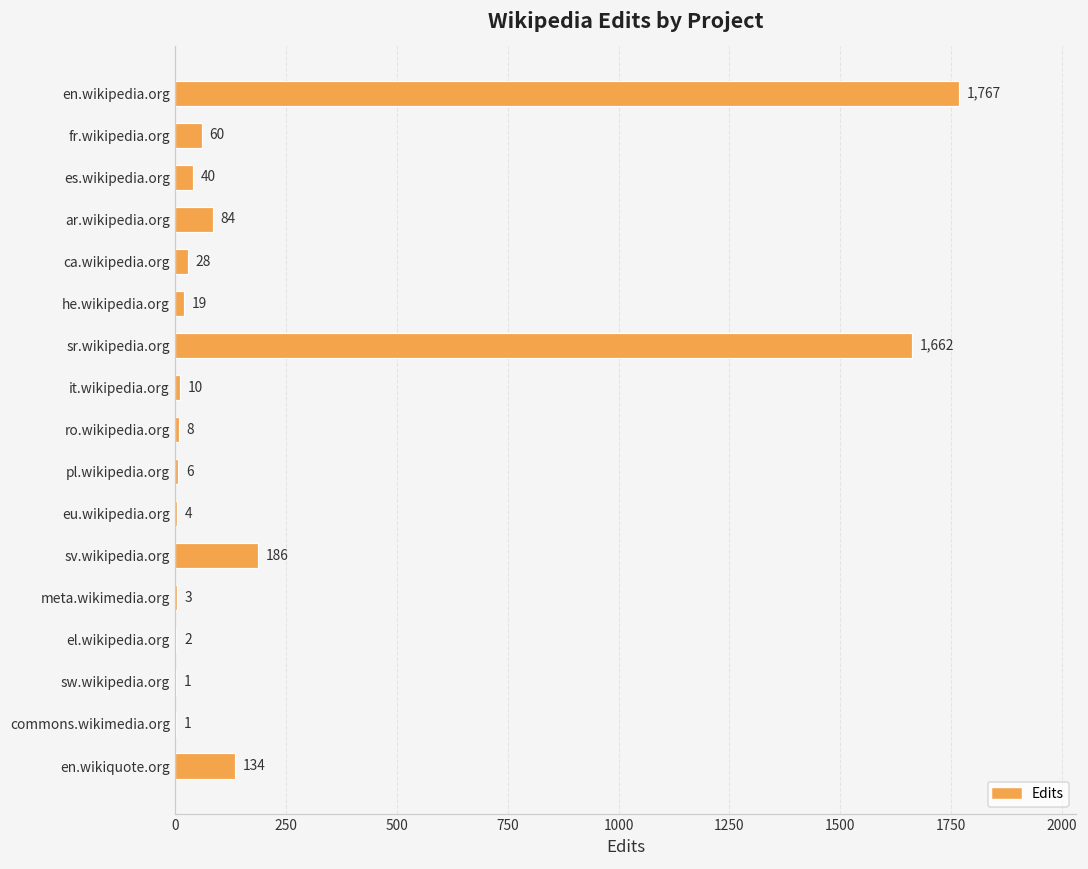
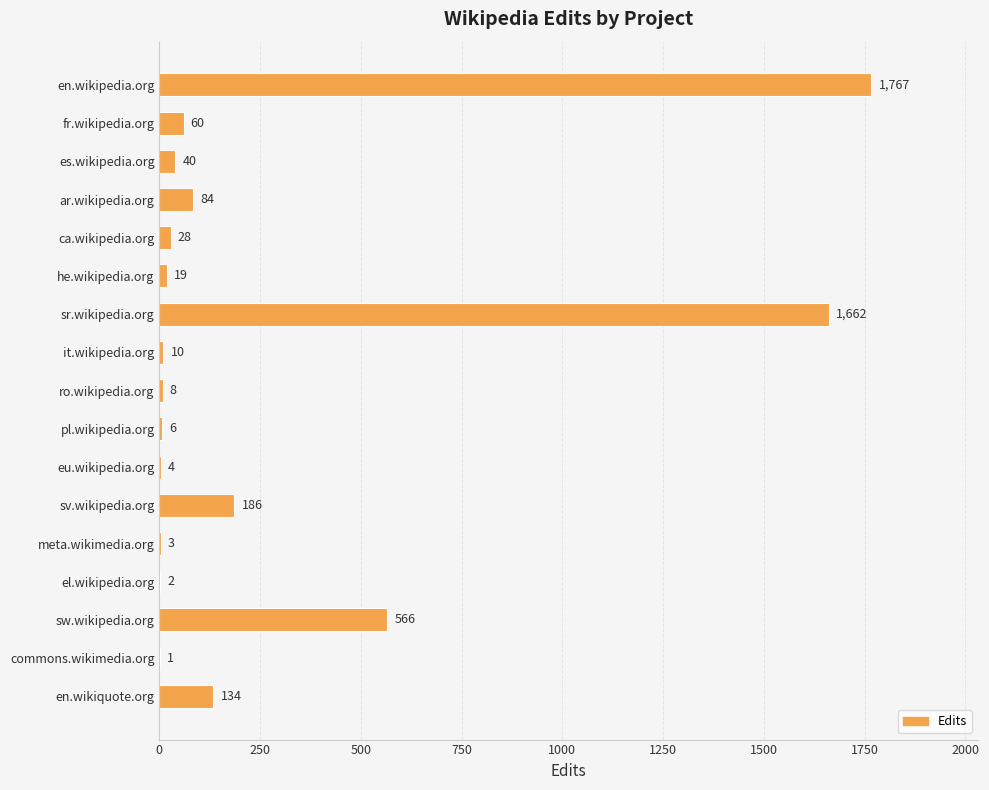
sw.wikipedia.org: 1 -> 566
